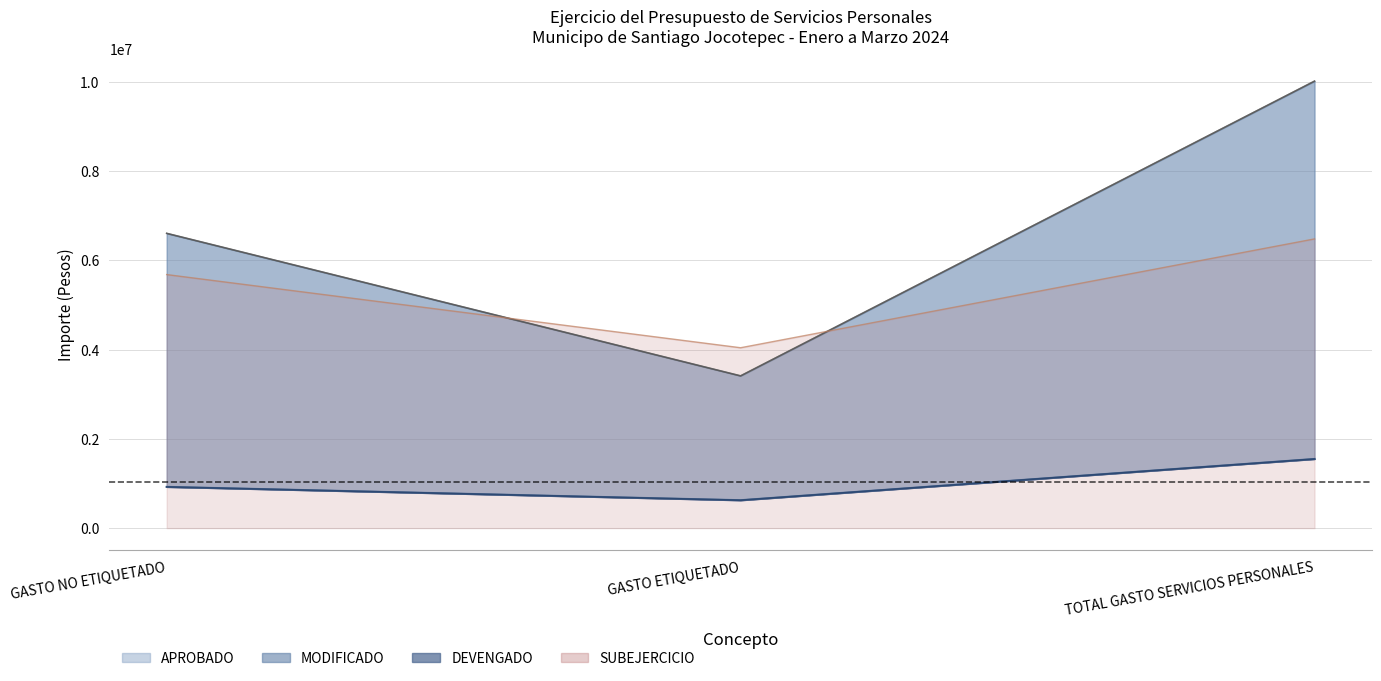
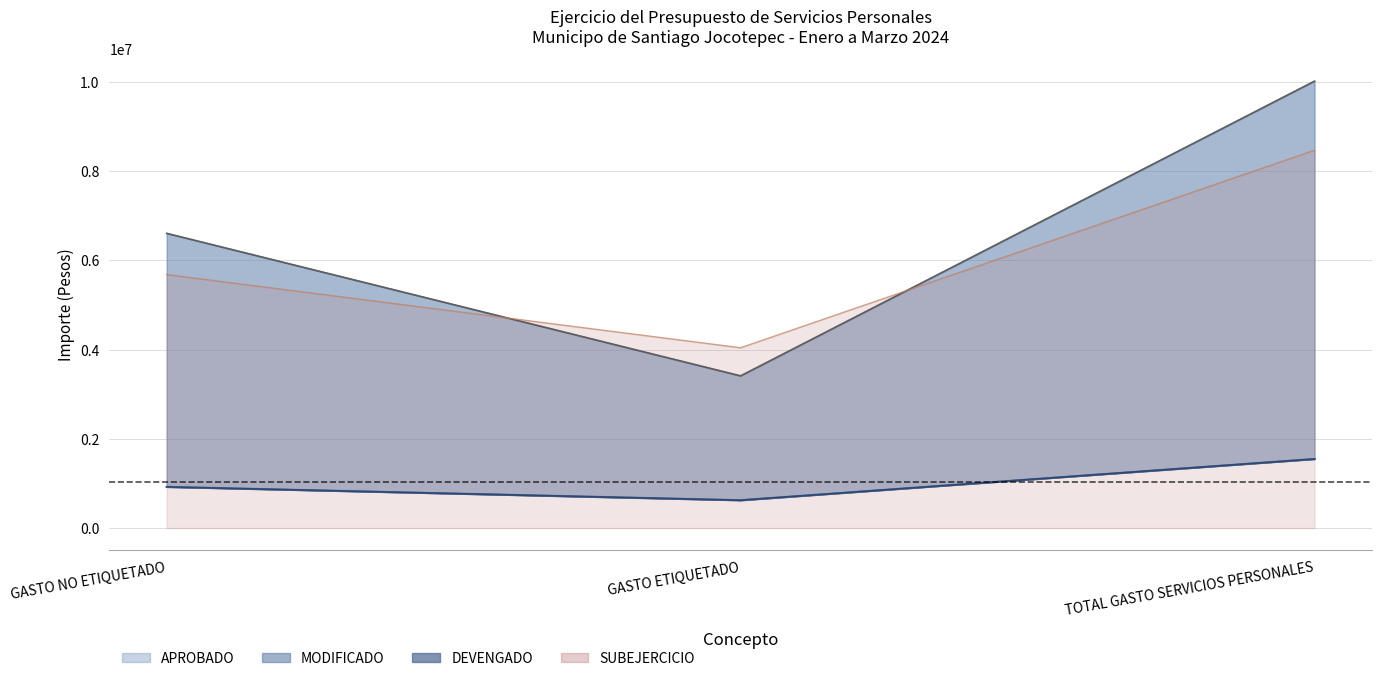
SUBEJERCICIO, TOTAL GASTO SERVICIOS PERSONALES: 6500000 -> 8500000
